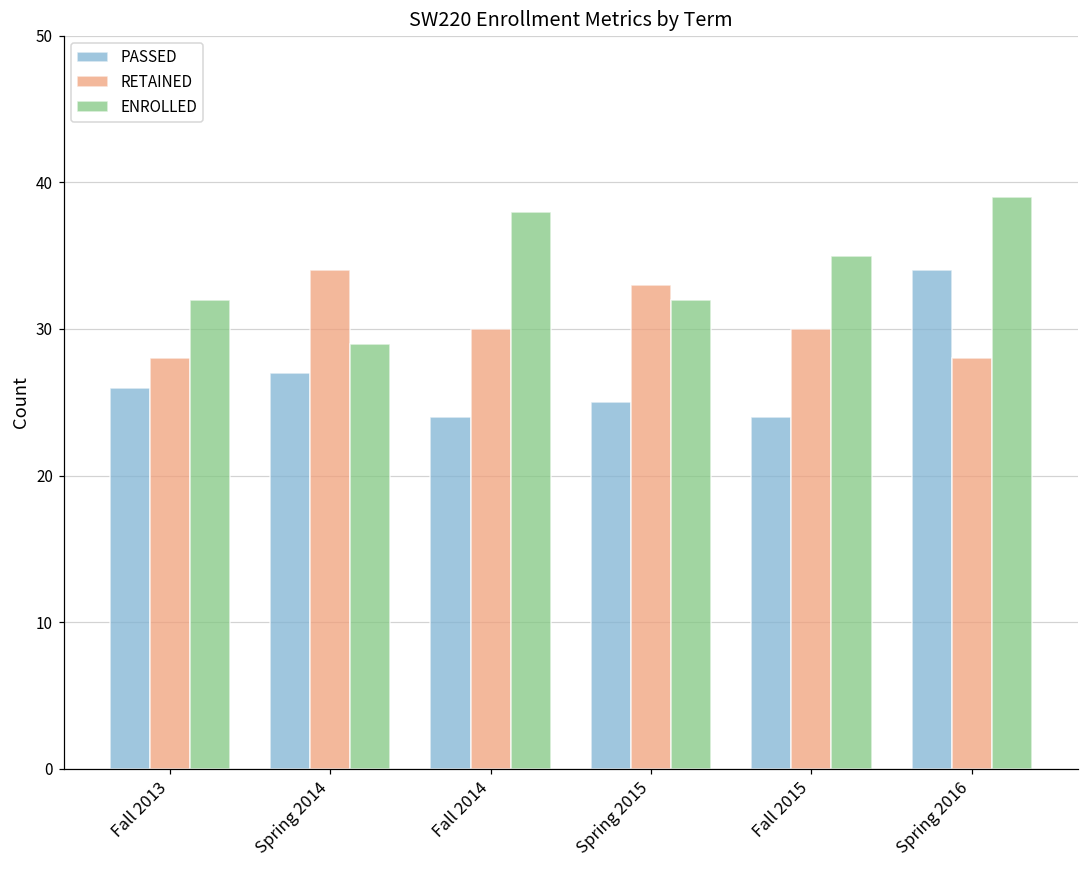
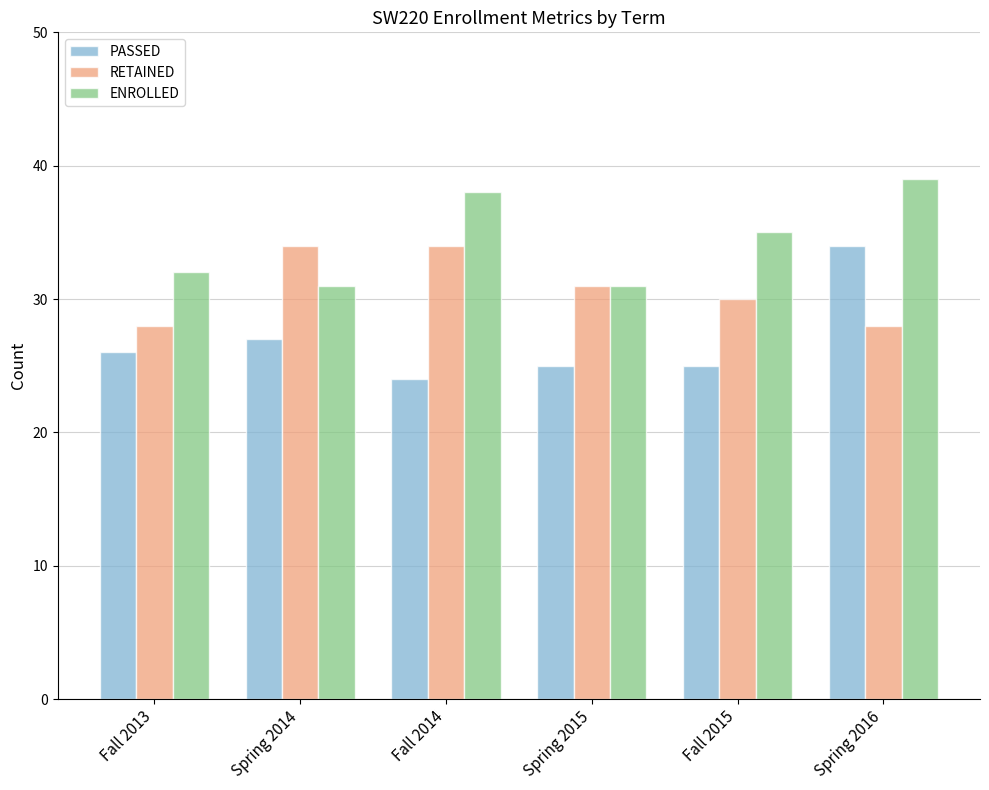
ENROLLED, Spring 2014: 29 -> 31
RETAINED, Fall 2014: 30 -> 34
RETAINED, Spring 2015: 33 -> 31
ENROLLED, Spring 2015: 32 -> 31
PASSED, Fall 2015: 24 -> 25
